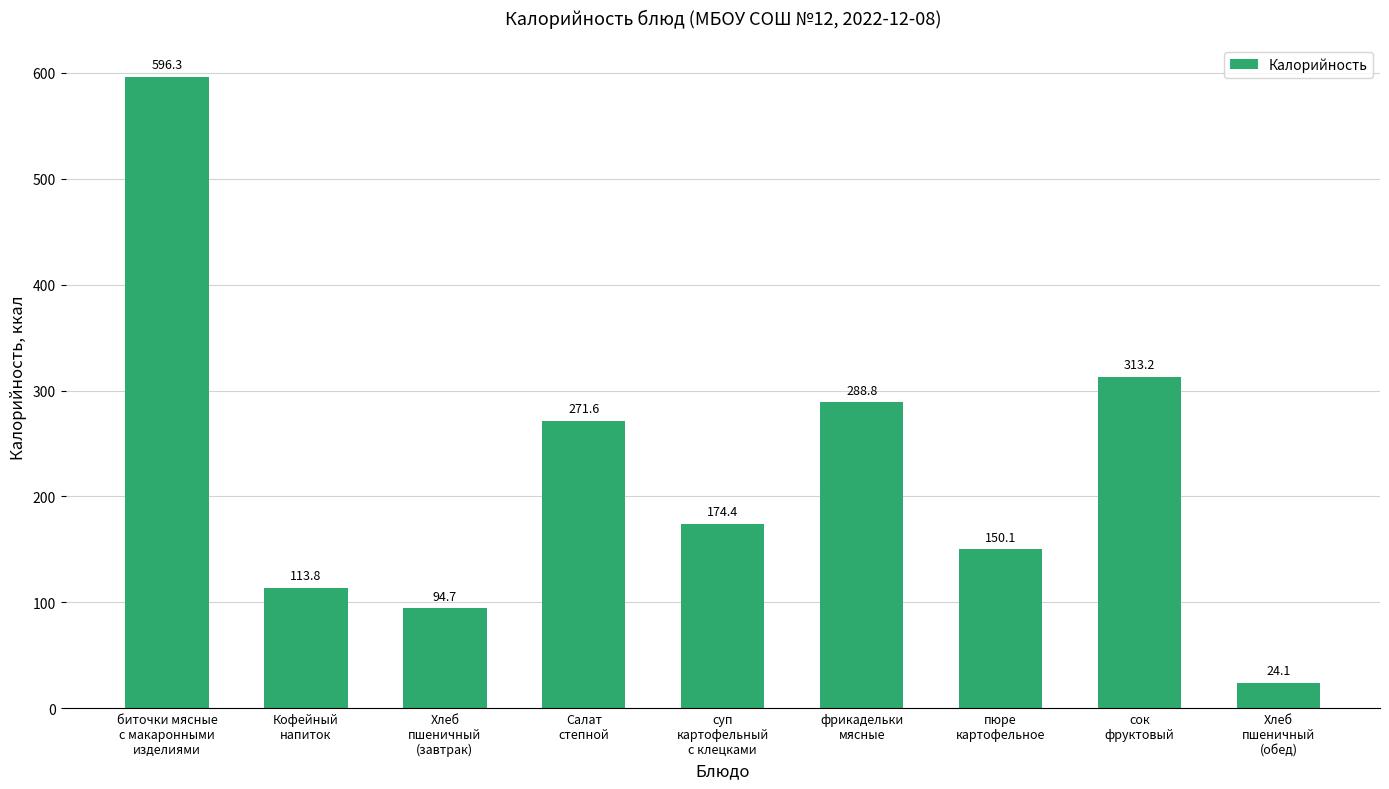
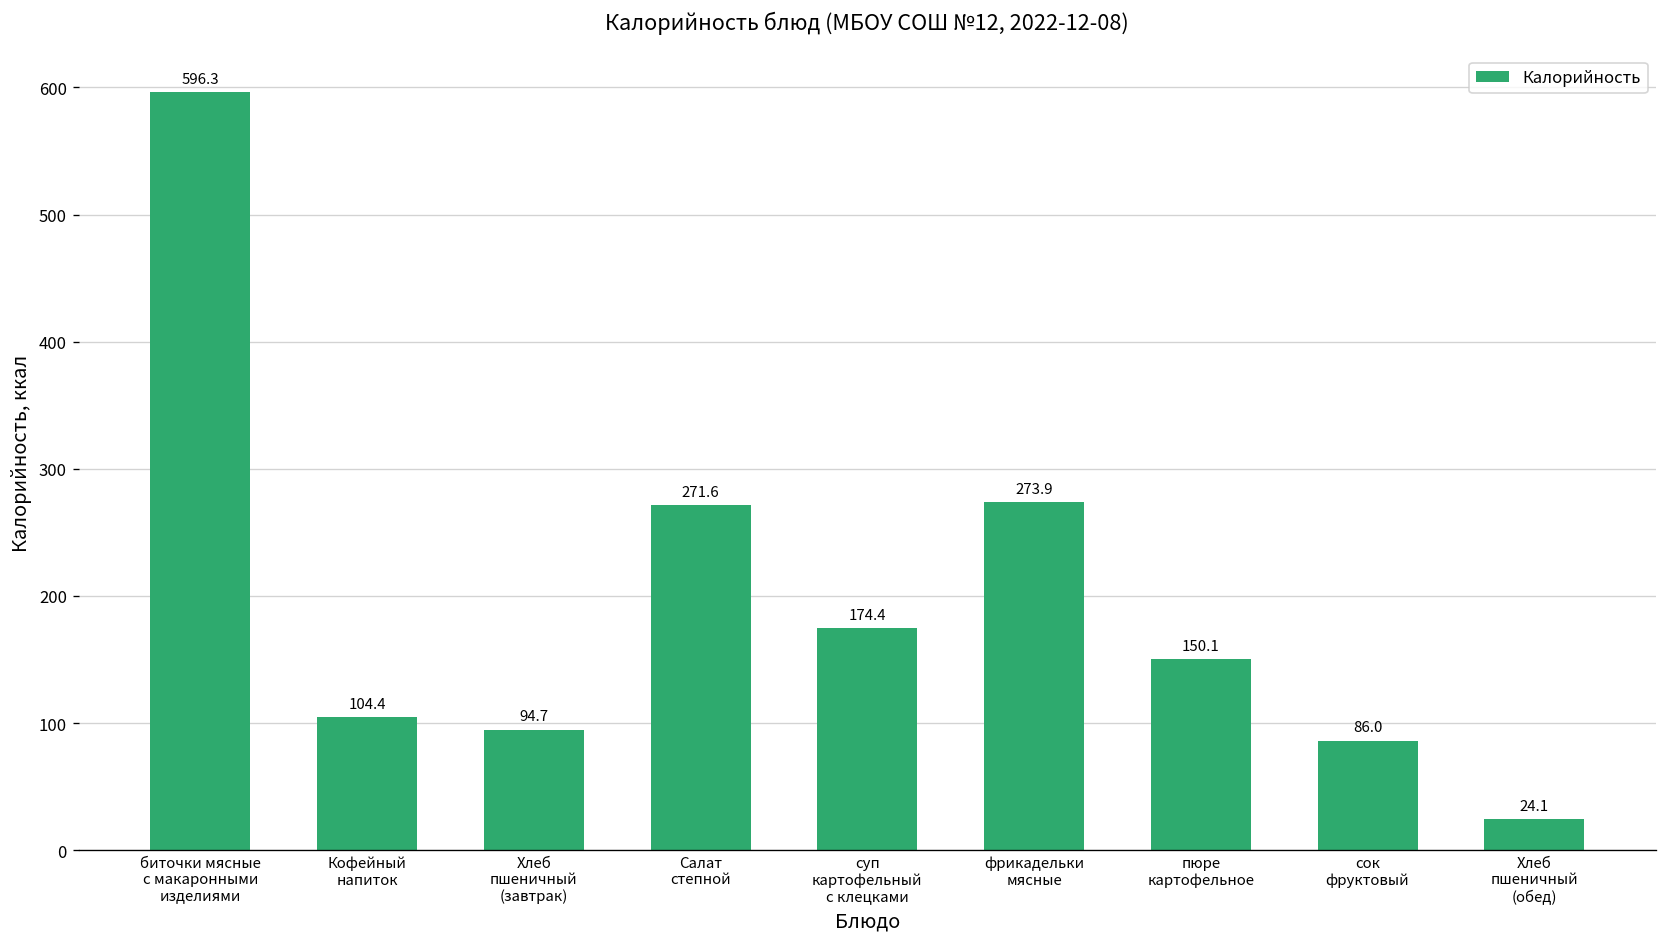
Кофейный напиток: 113.8 -> 104.4
фрикадельки мясные: 288.8 -> 273.9
сок фруктовый: 313.2 -> 86.0
